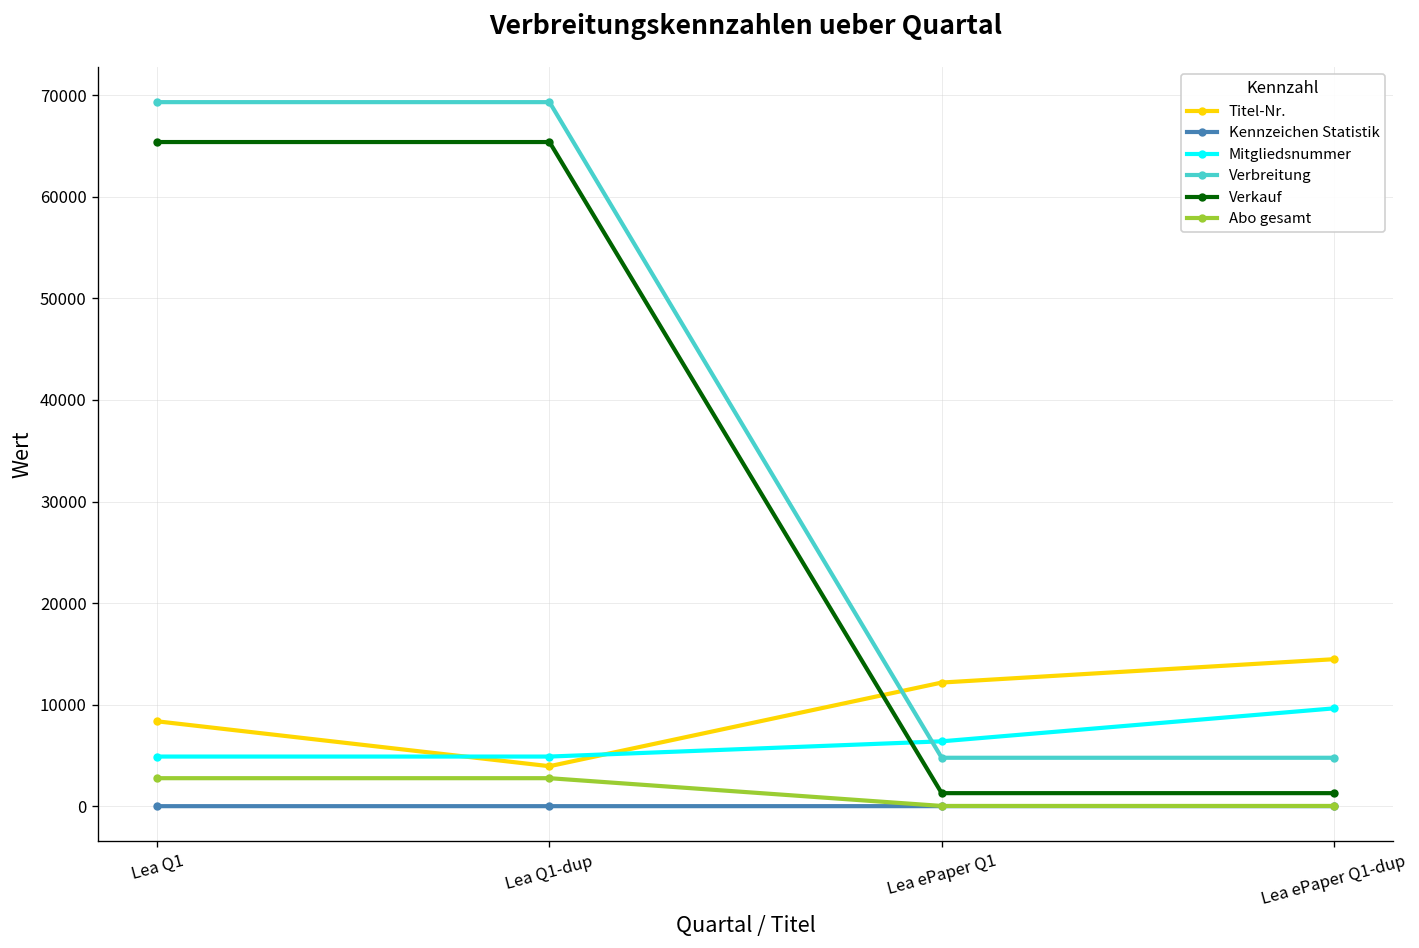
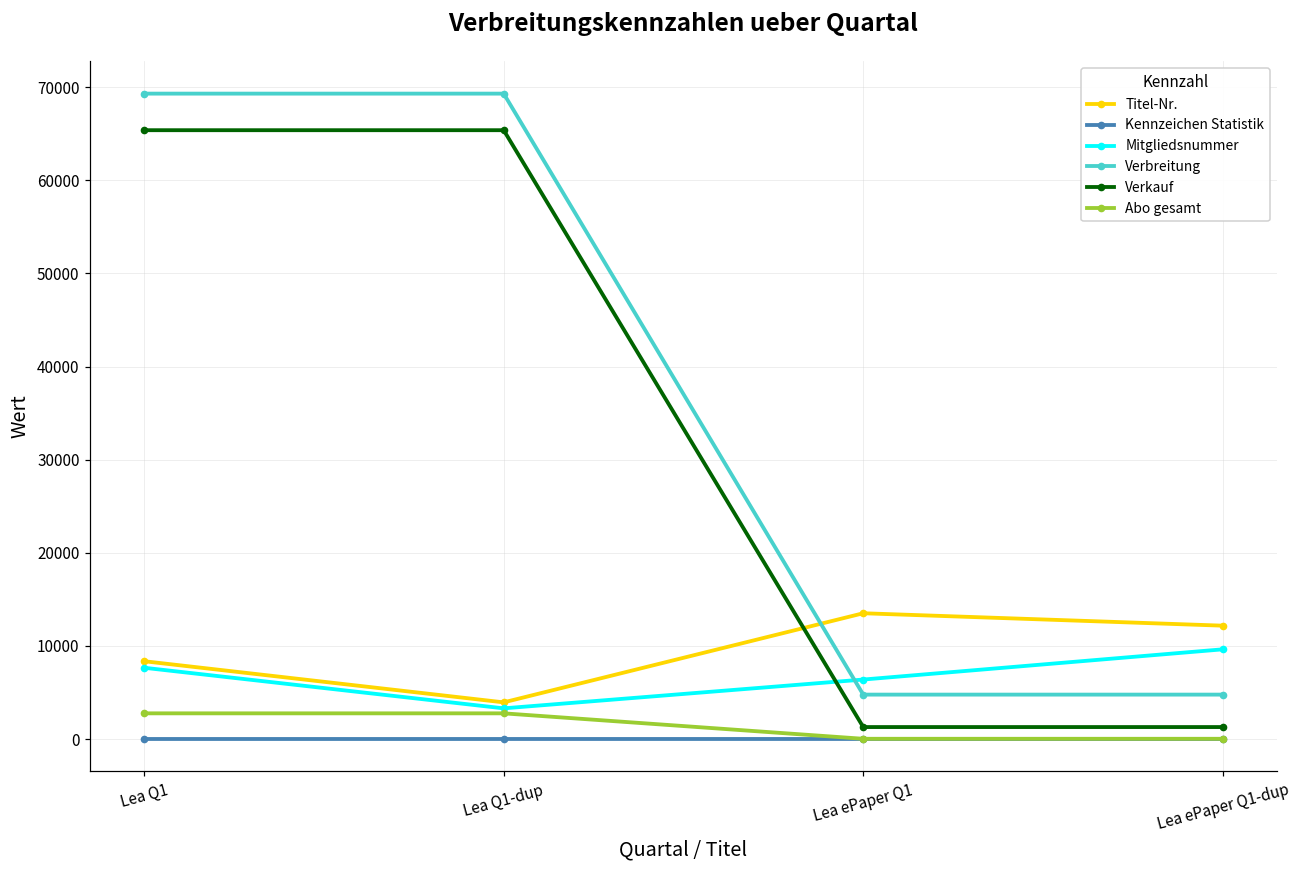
Mitgliedsnummer, Lea Q1: 5000 -> 8000
Mitgliedsnummer, Lea Q1-dup: 5000 -> 3000
Titel-Nr., Lea ePaper Q1: 12000 -> 14000
Titel-Nr., Lea ePaper Q1-dup: 14000 -> 12000
